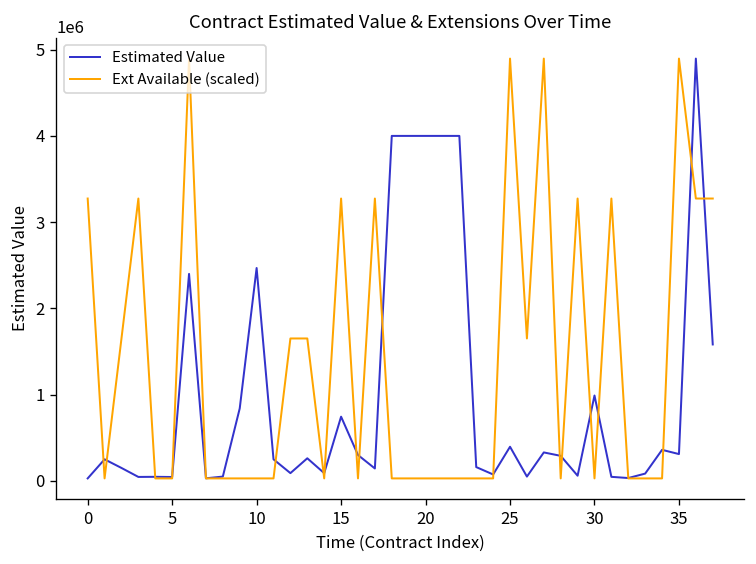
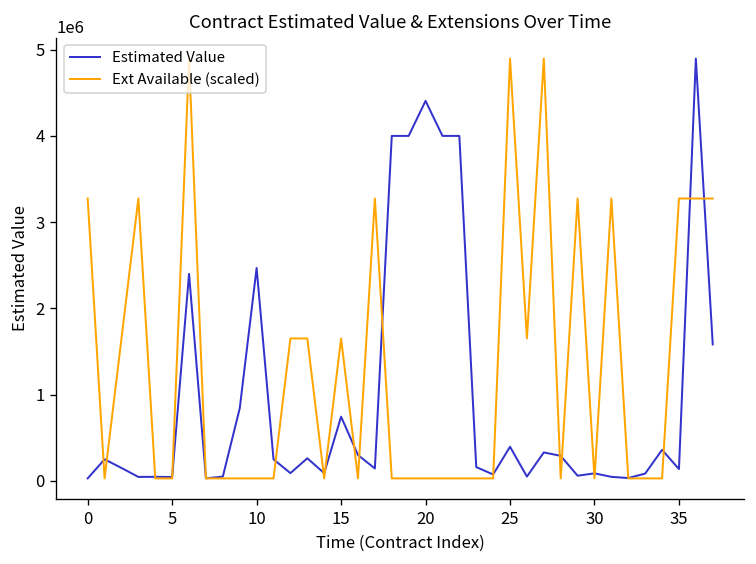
Ext Available (scaled), 15: 3300000 -> 1700000
Estimated Value, 20: 4000000 -> 4400000
Estimated Value, 30: 1000000 -> 100000
Estimated Value, 35: 300000 -> 100000
Ext Available (scaled), 35: 4900000 -> 3300000
